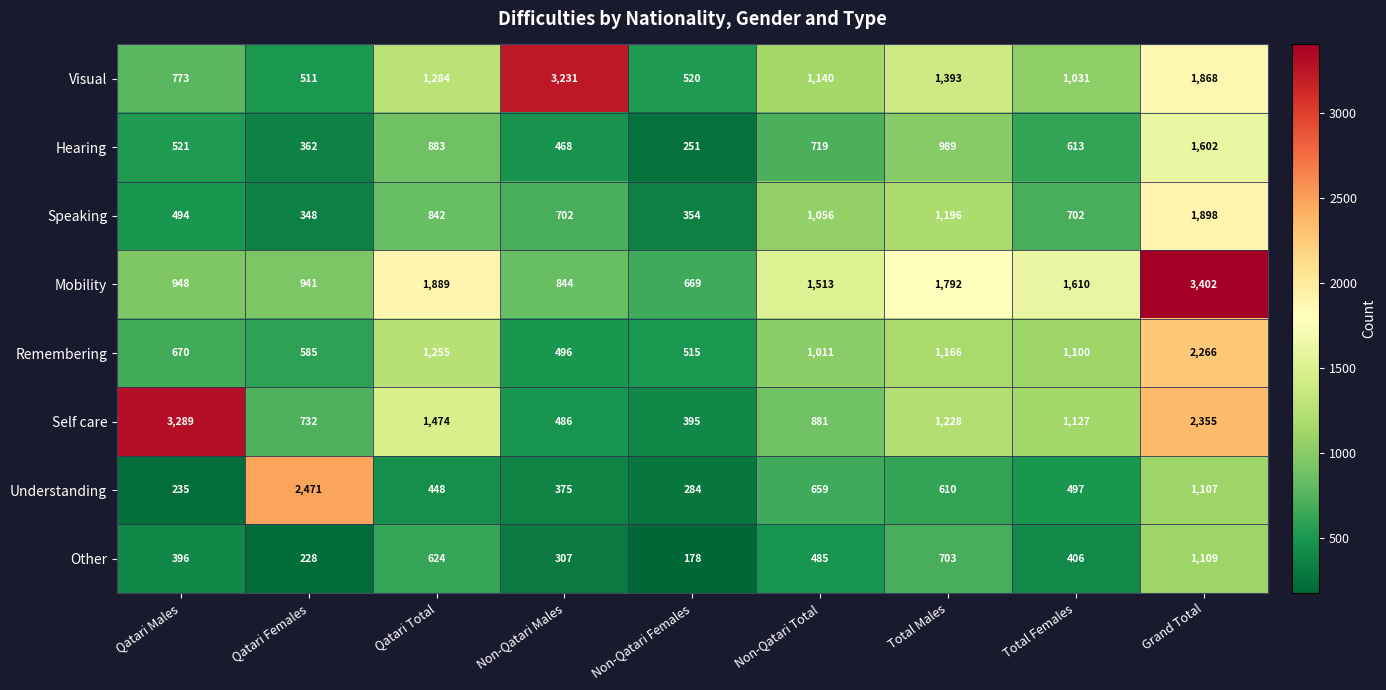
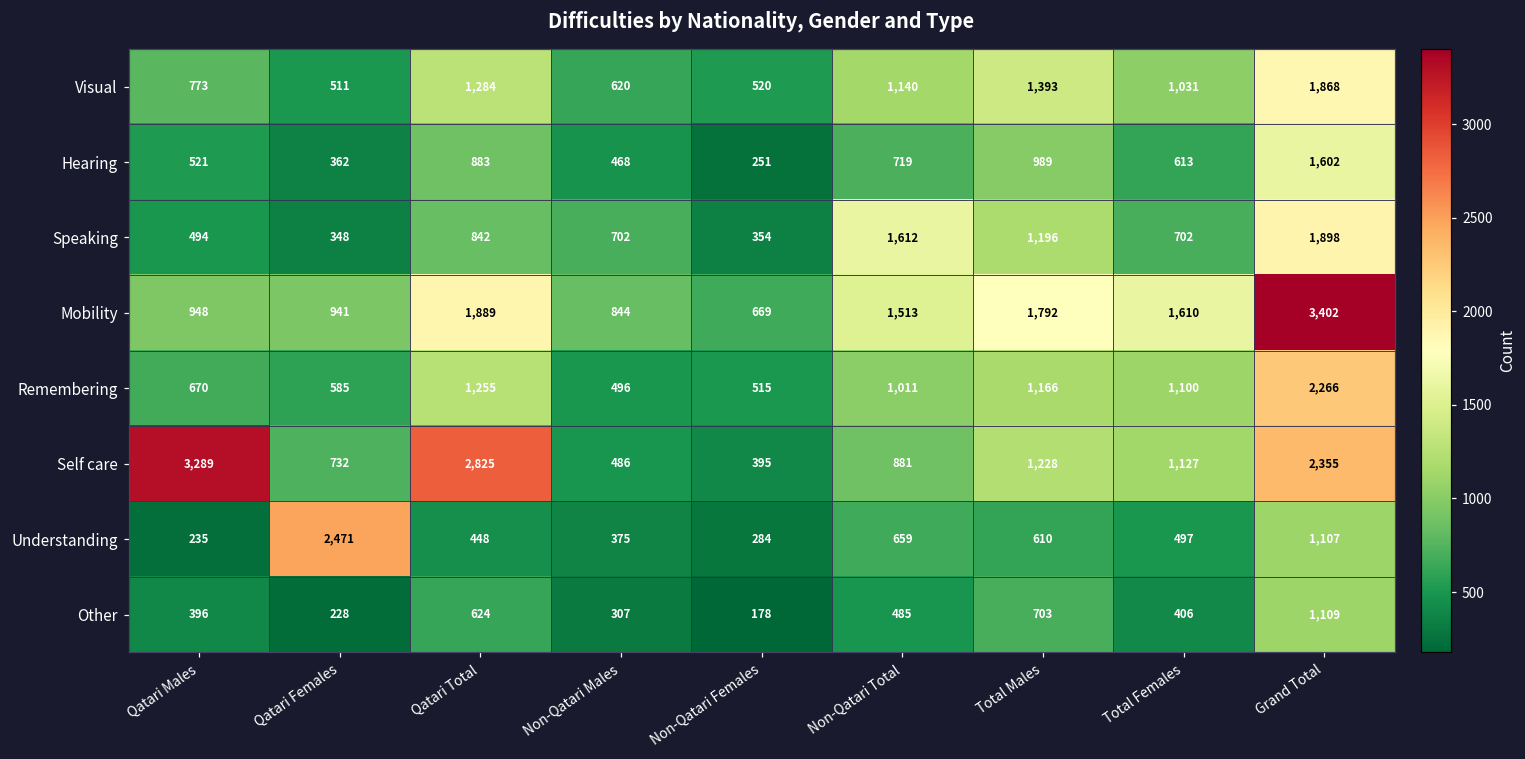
Visual, Non-Qatari Males: 3,231 -> 620
Speaking, Non-Qatari Total: 1,056 -> 1,612
Self care, Qatari Total: 1,474 -> 2,825
